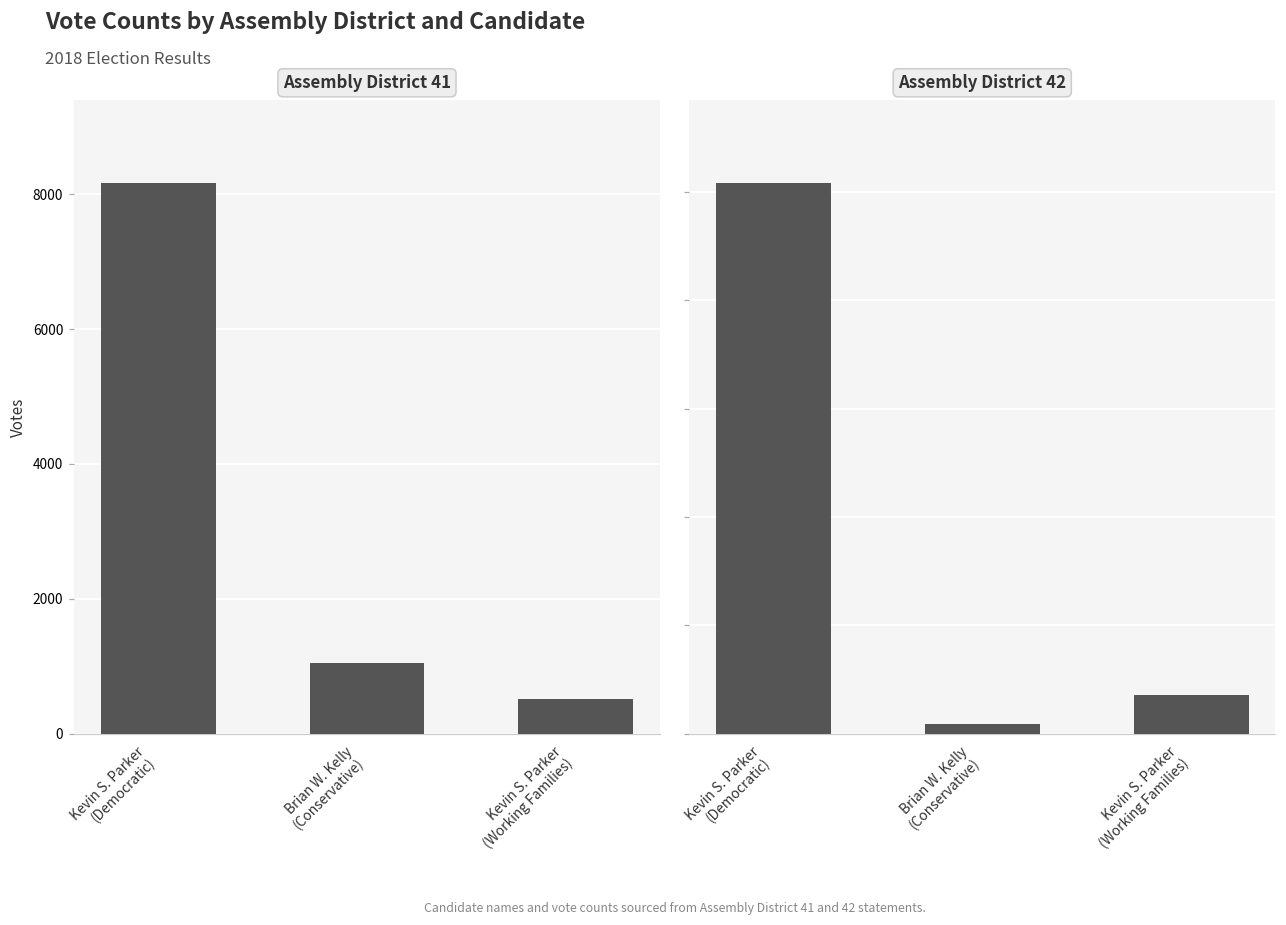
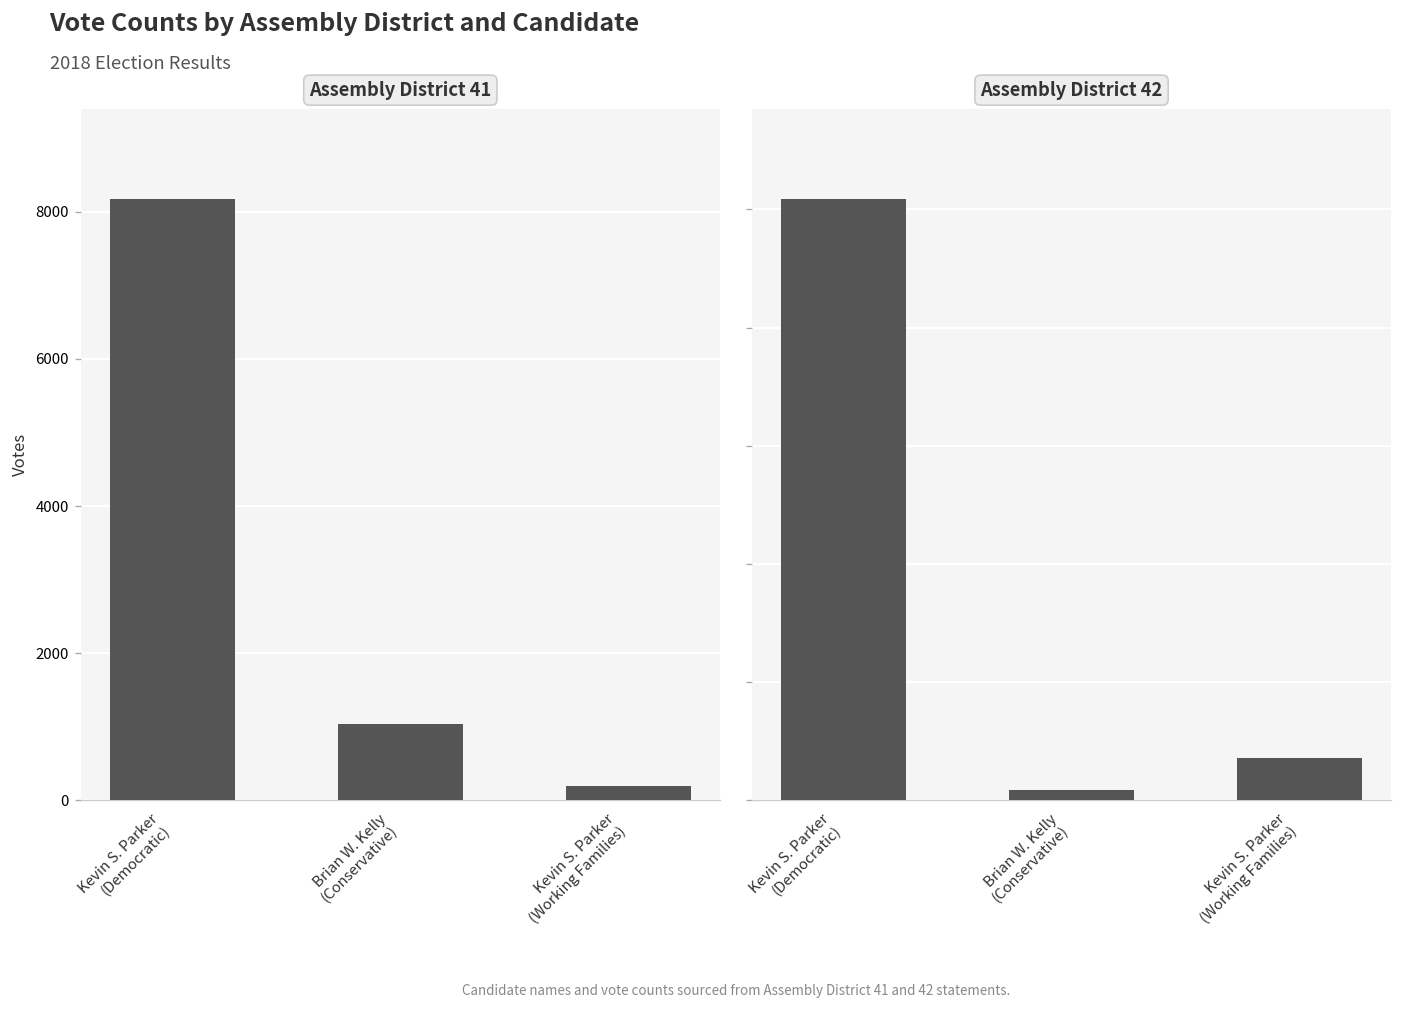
Assembly District 41, Kevin S. Parker (Working Families): 500 -> 200
